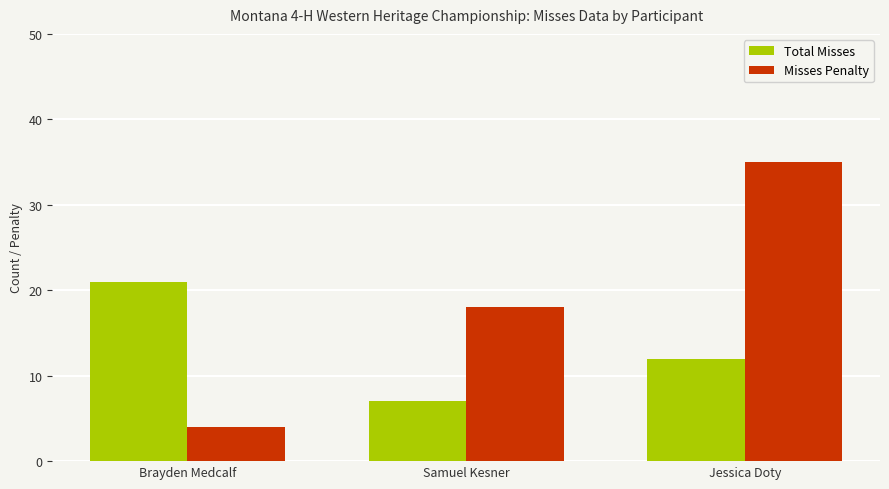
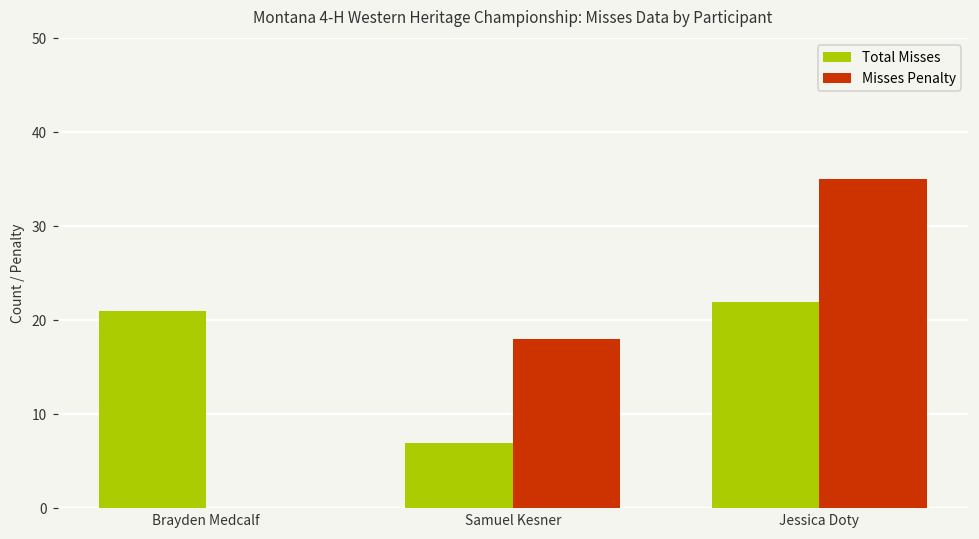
Misses Penalty, Brayden Medcalf: 4 -> 0
Total Misses, Jessica Doty: 12 -> 22
